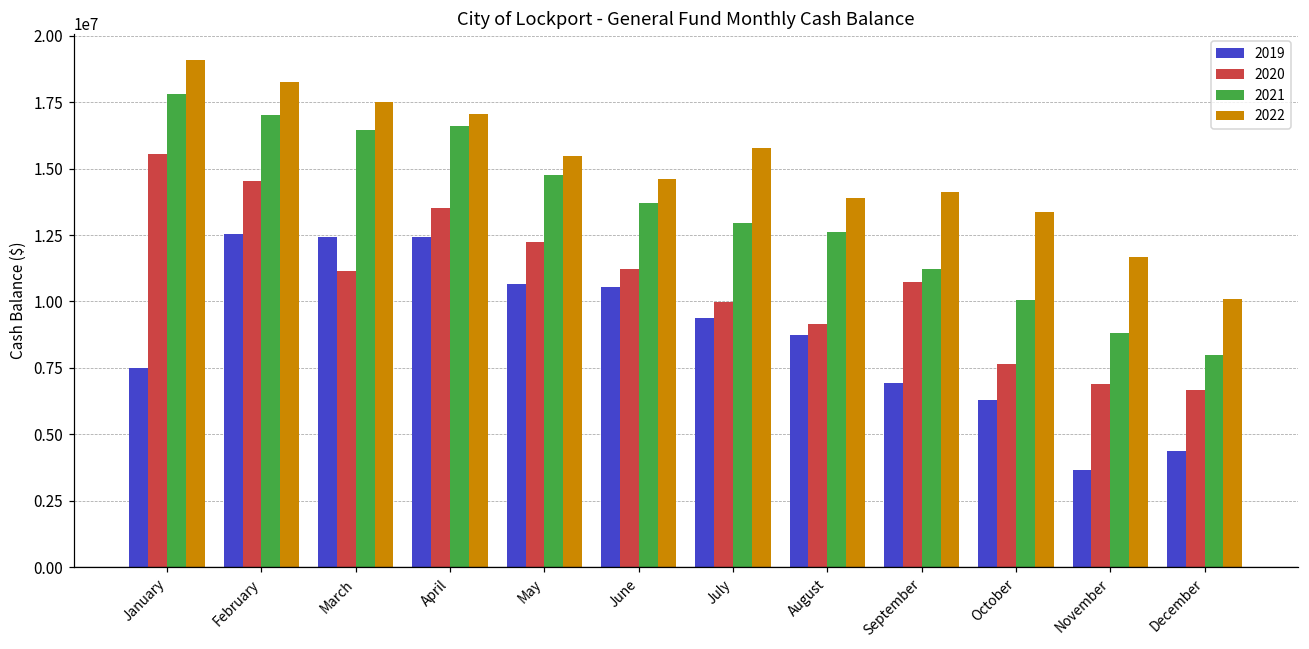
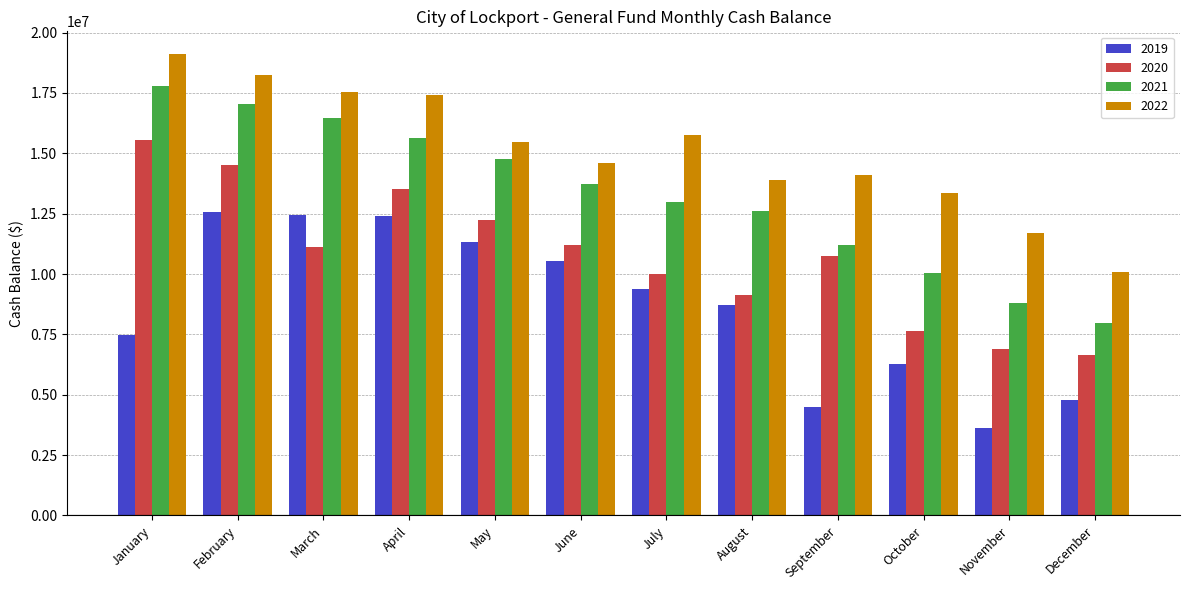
2021, April: 16600000 -> 15600000
2022, April: 17000000 -> 17400000
2019, May: 10700000 -> 11300000
2019, September: 6900000 -> 4500000
2019, December: 4400000 -> 4800000
